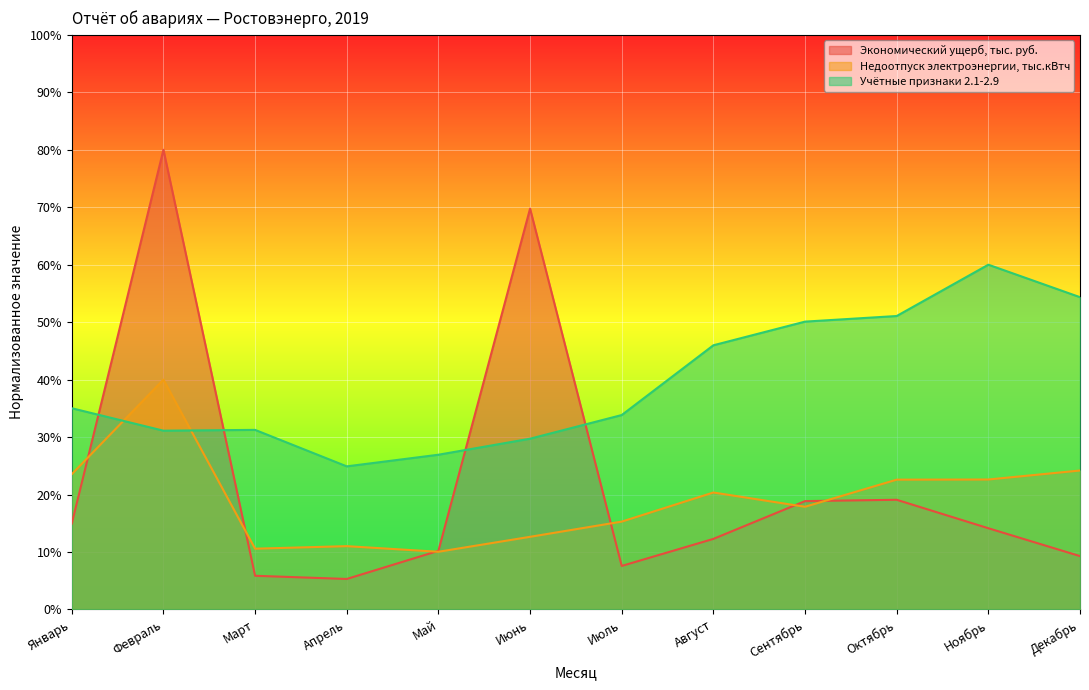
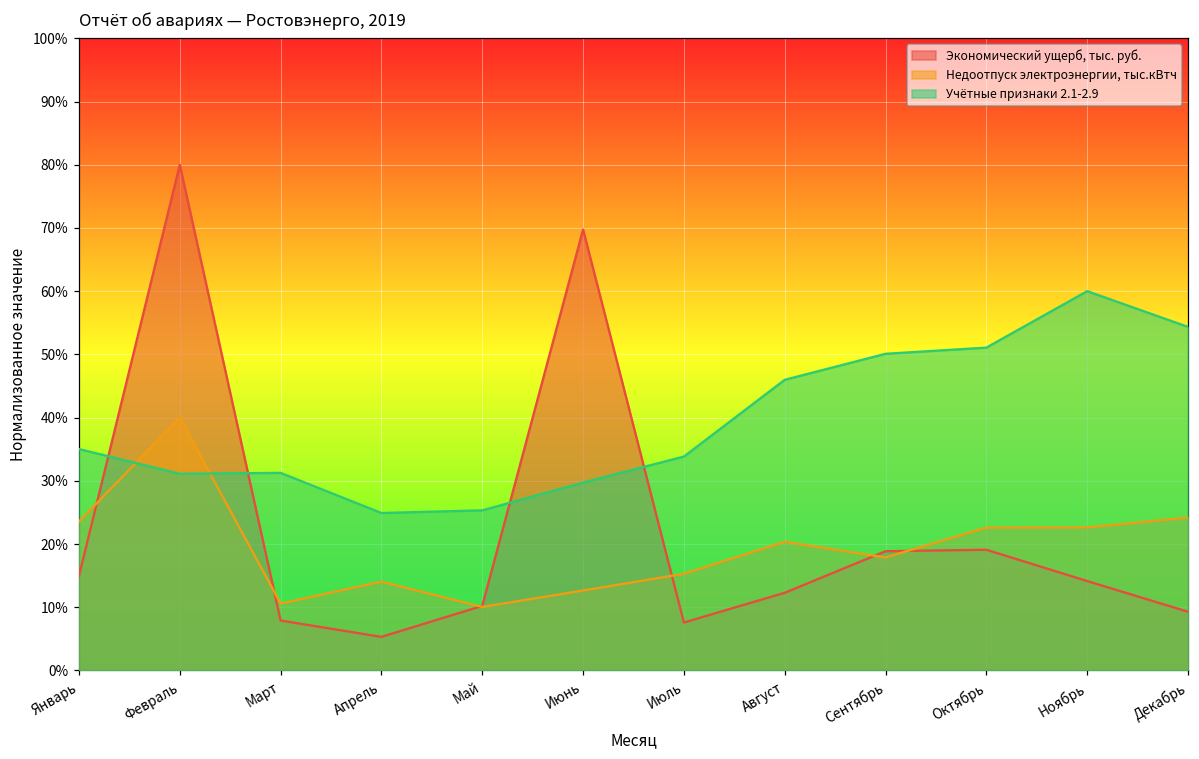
Экономический ущерб, тыс. руб., Март: 6% -> 8%
Недоотпуск электроэнергии, тыс.кВтч, Апрель: 11% -> 14%
Учётные признаки 2.1-2.9, Май: 27% -> 25%
